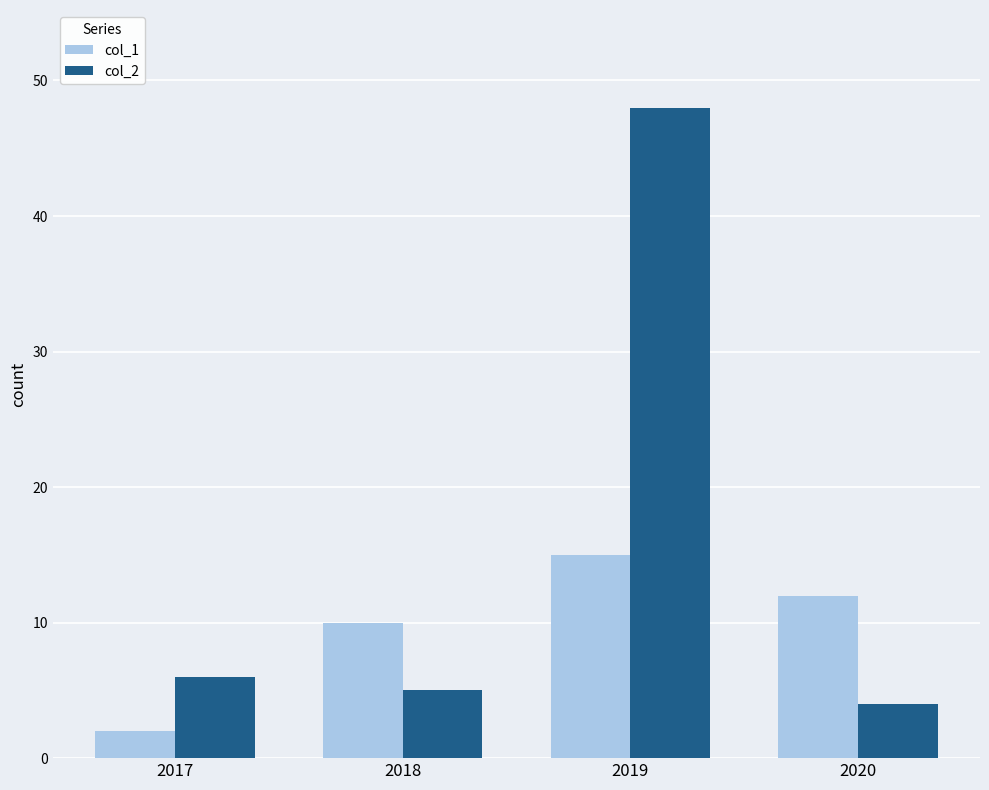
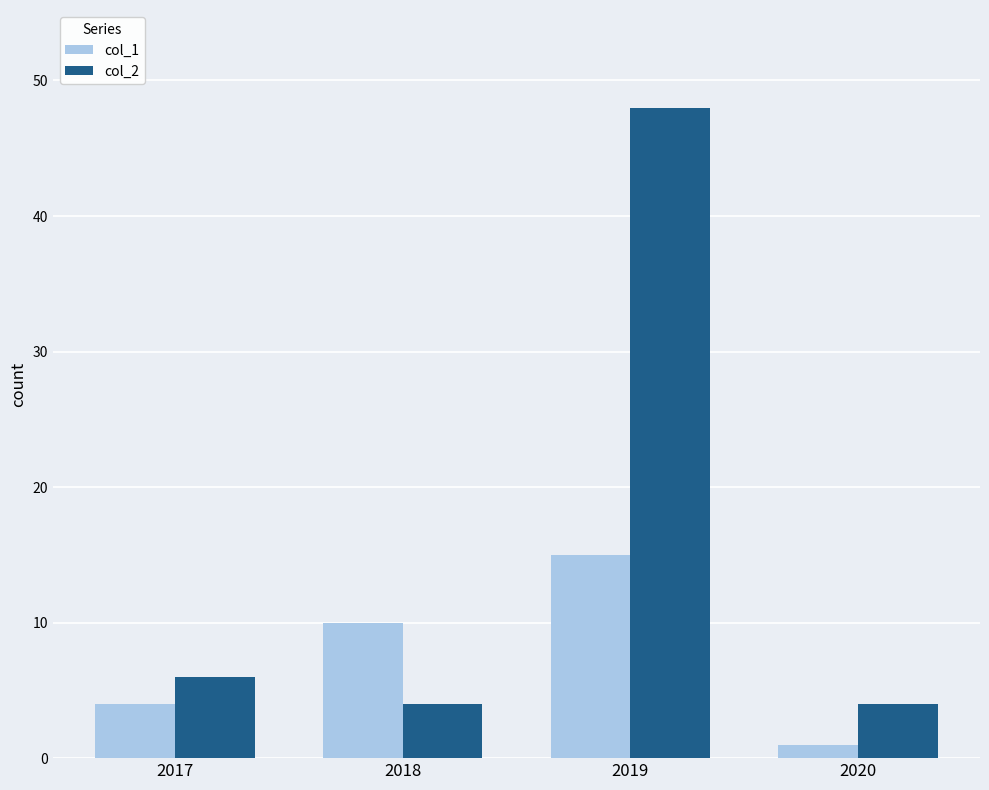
col_1, 2017: 2 -> 4
col_2, 2018: 5 -> 4
col_1, 2020: 12 -> 1
